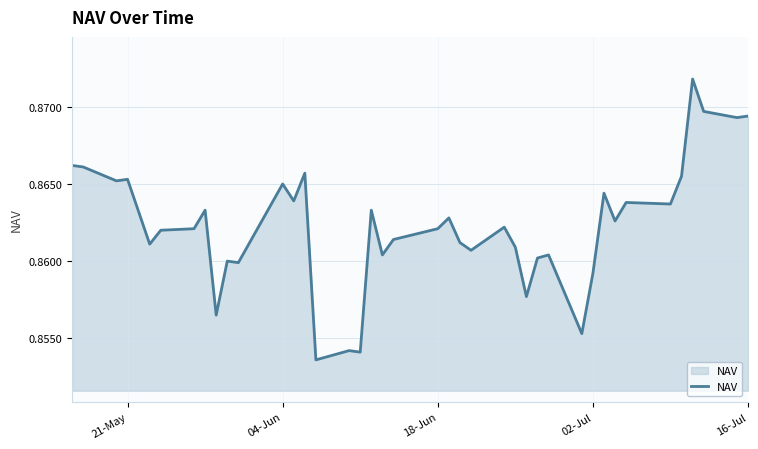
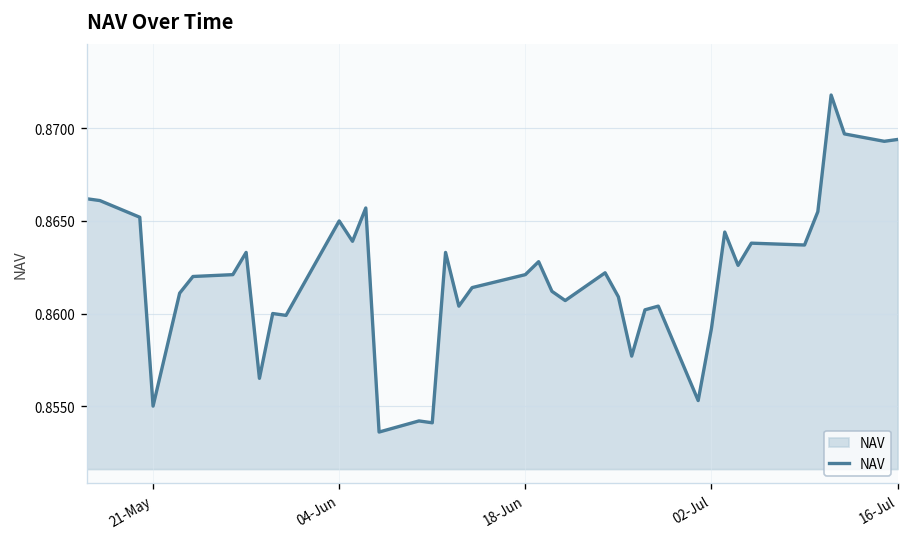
21-May: 0.8653 -> 0.8550
